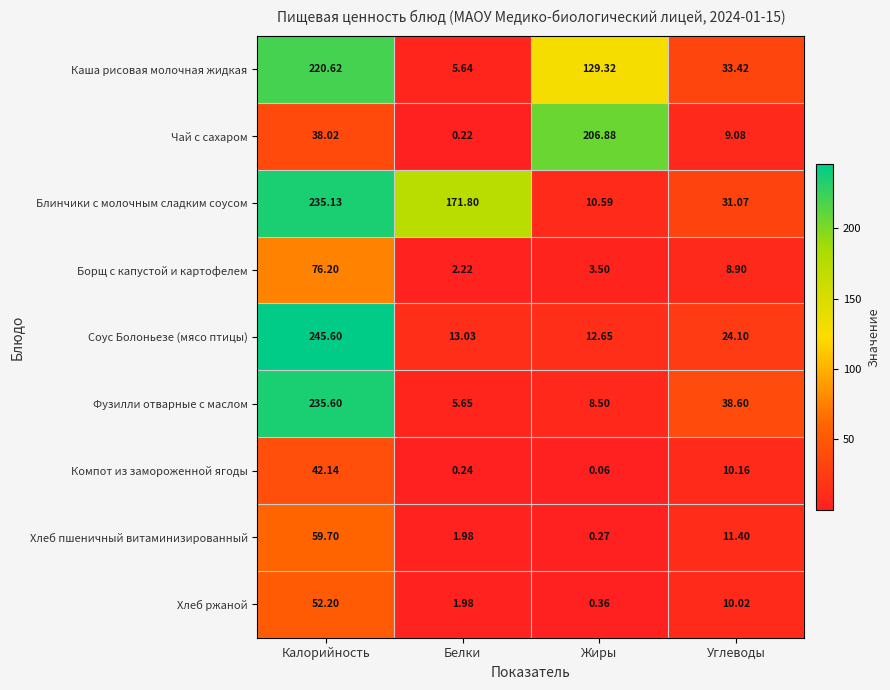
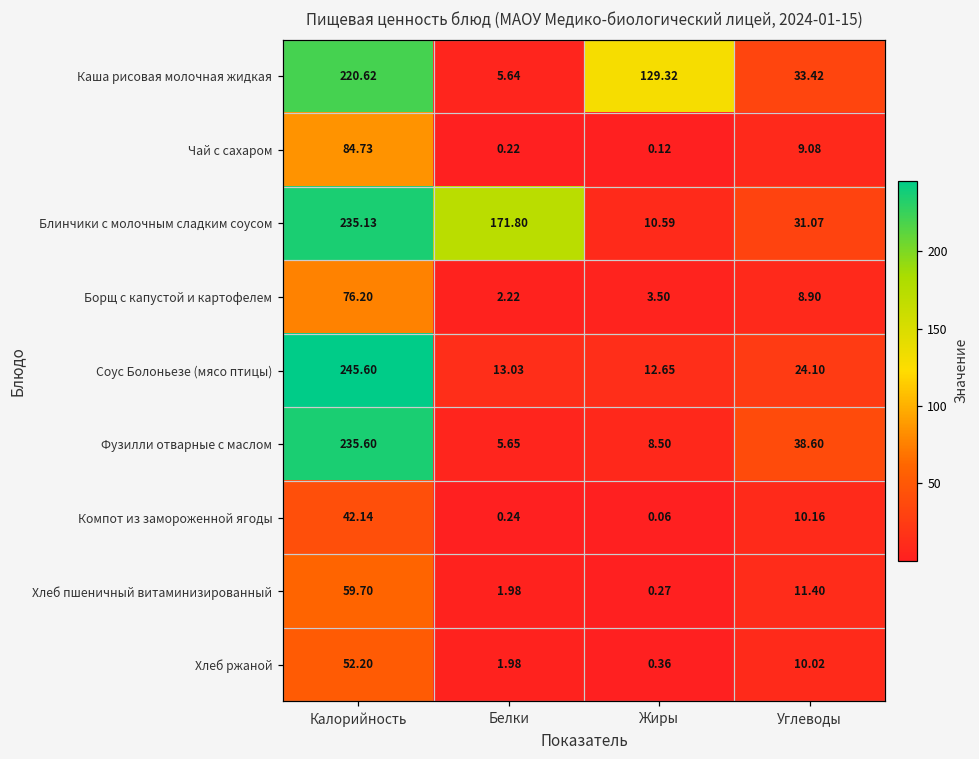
Чай с сахаром, Калорийность: 38.02 -> 84.73
Чай с сахаром, Жиры: 206.88 -> 0.12
